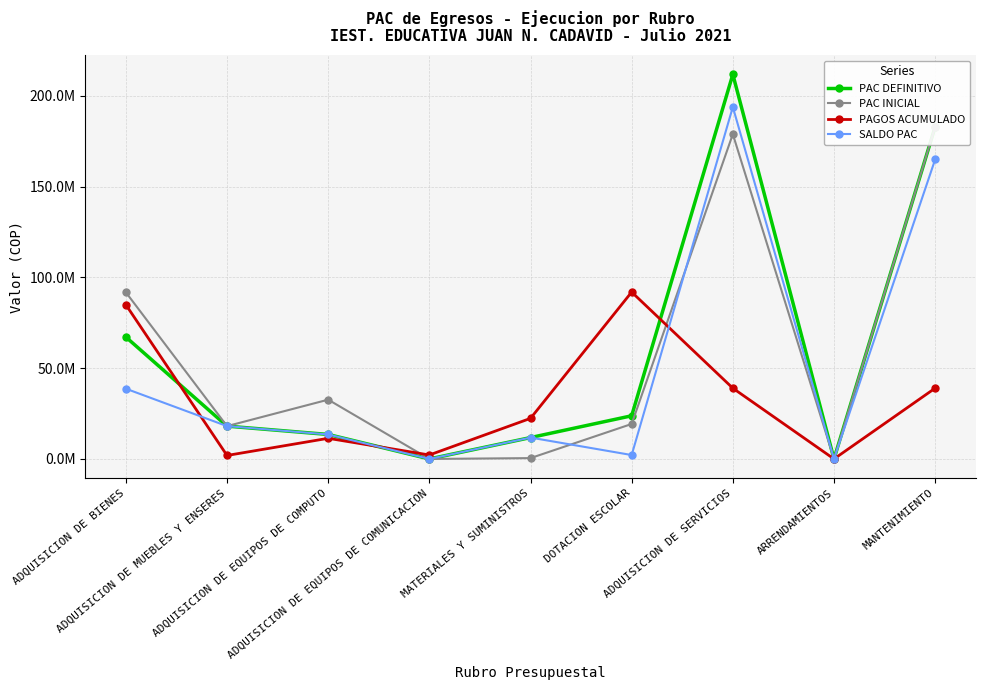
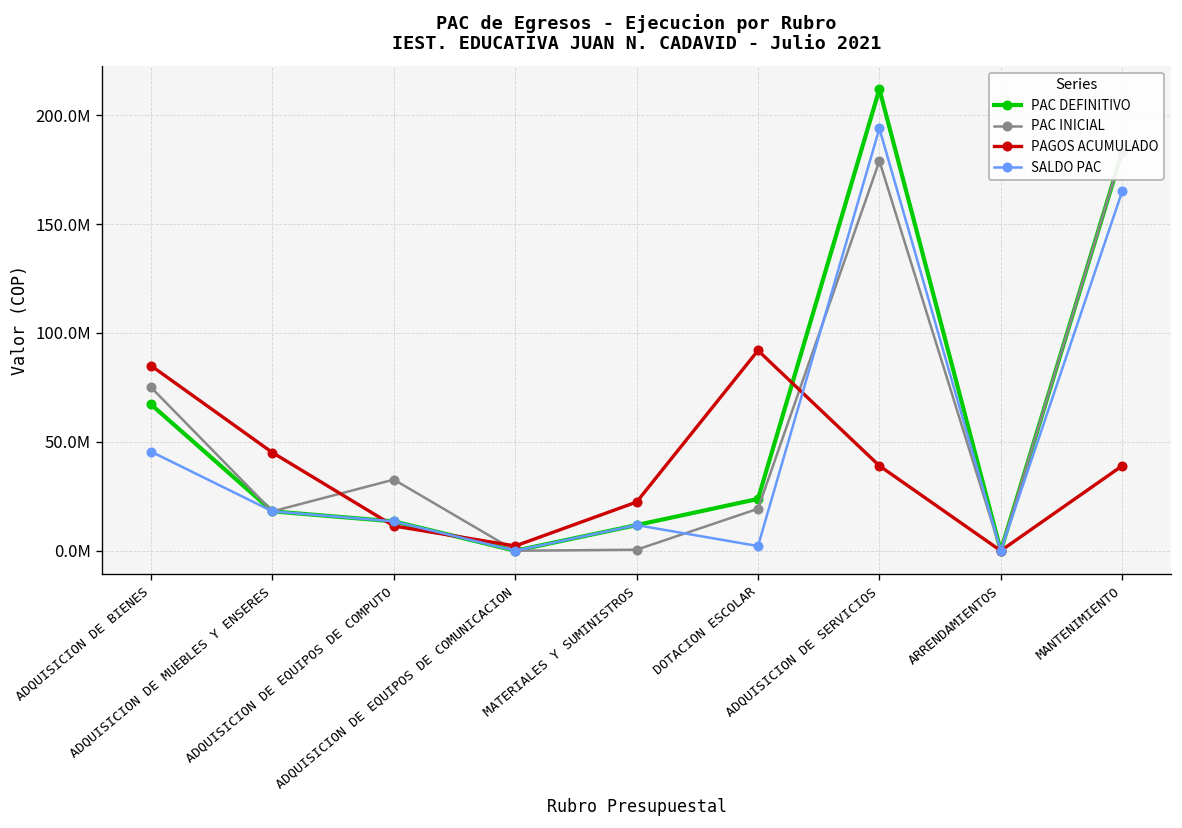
PAC INICIAL, ADQUISICION DE BIENES: 92000000 -> 75000000
SALDO PAC, ADQUISICION DE BIENES: 39000000 -> 46000000
PAGOS ACUMULADO, ADQUISICION DE MUEBLES Y ENSERES: 2000000 -> 45000000
